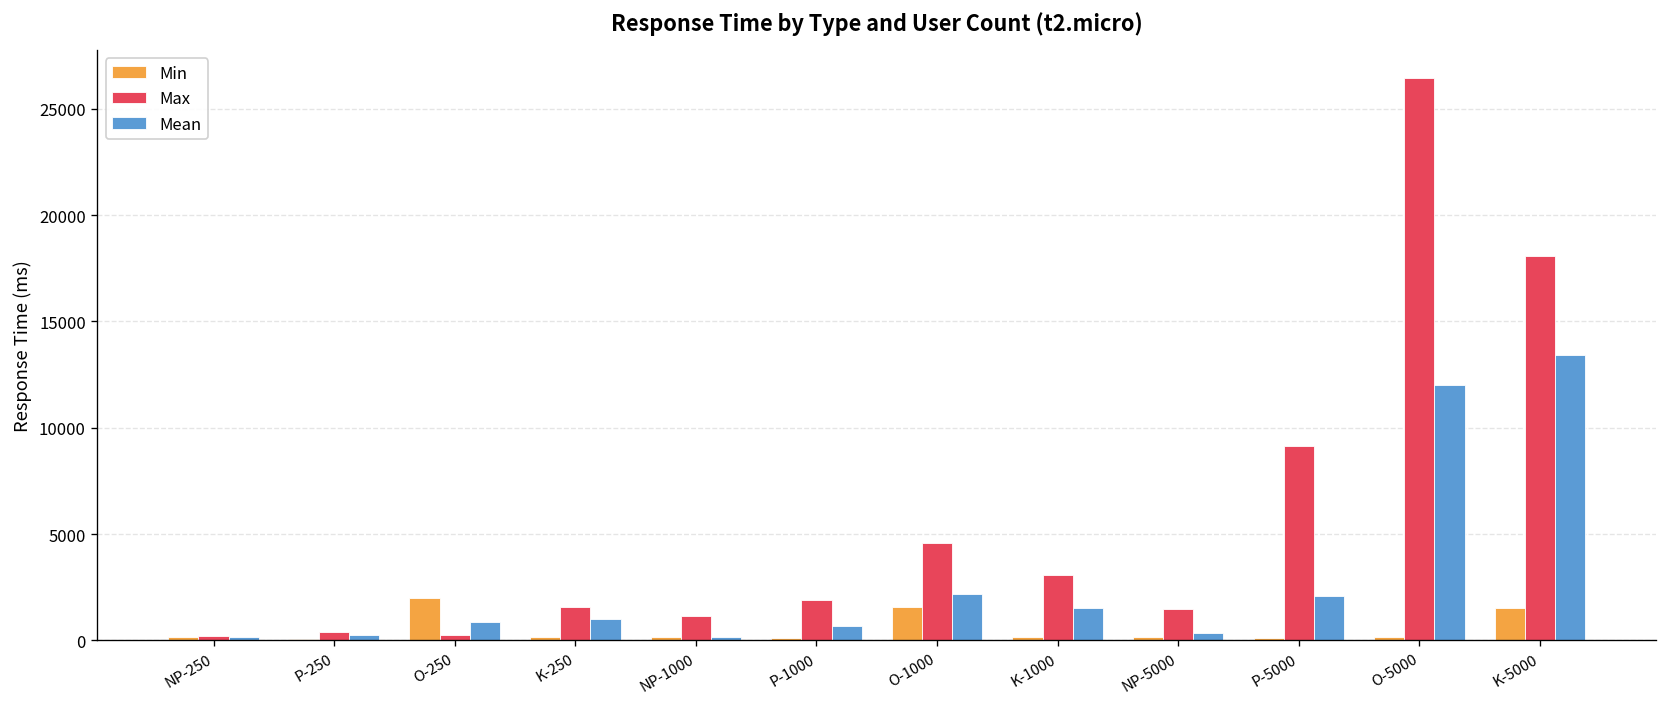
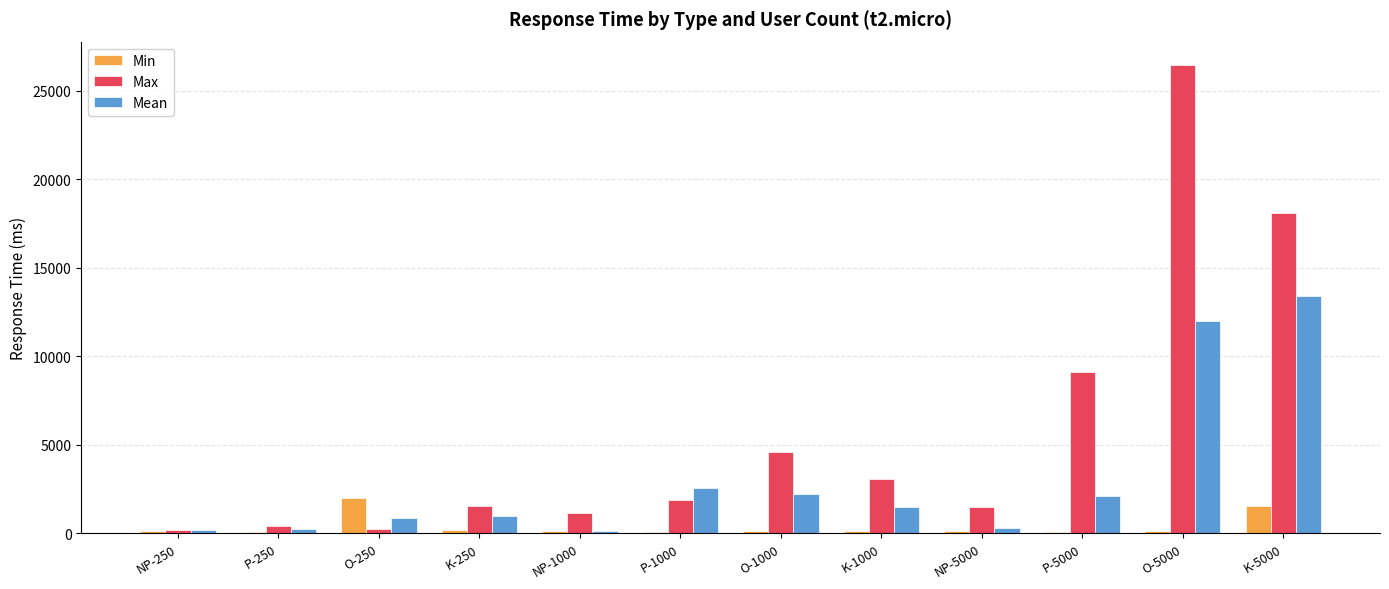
Mean, P-1000: 700 -> 2600
Min, O-1000: 1600 -> 100
